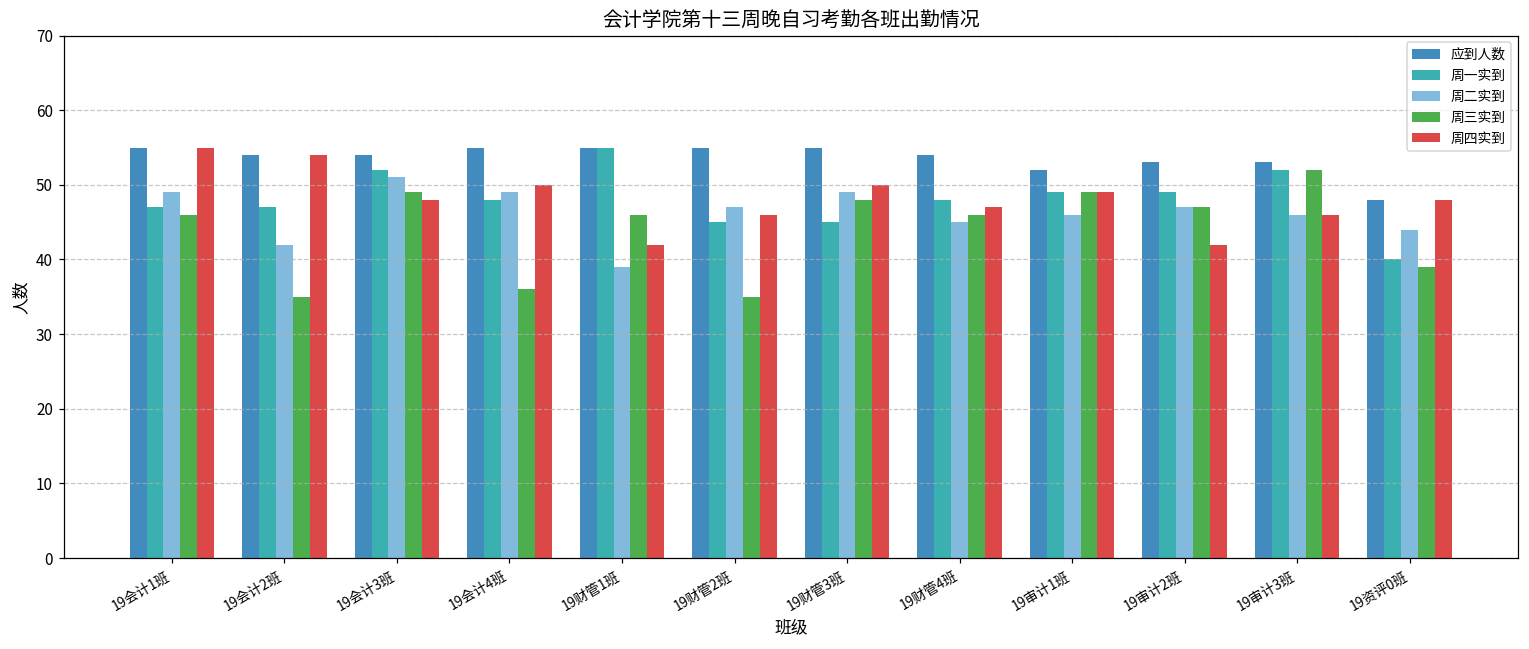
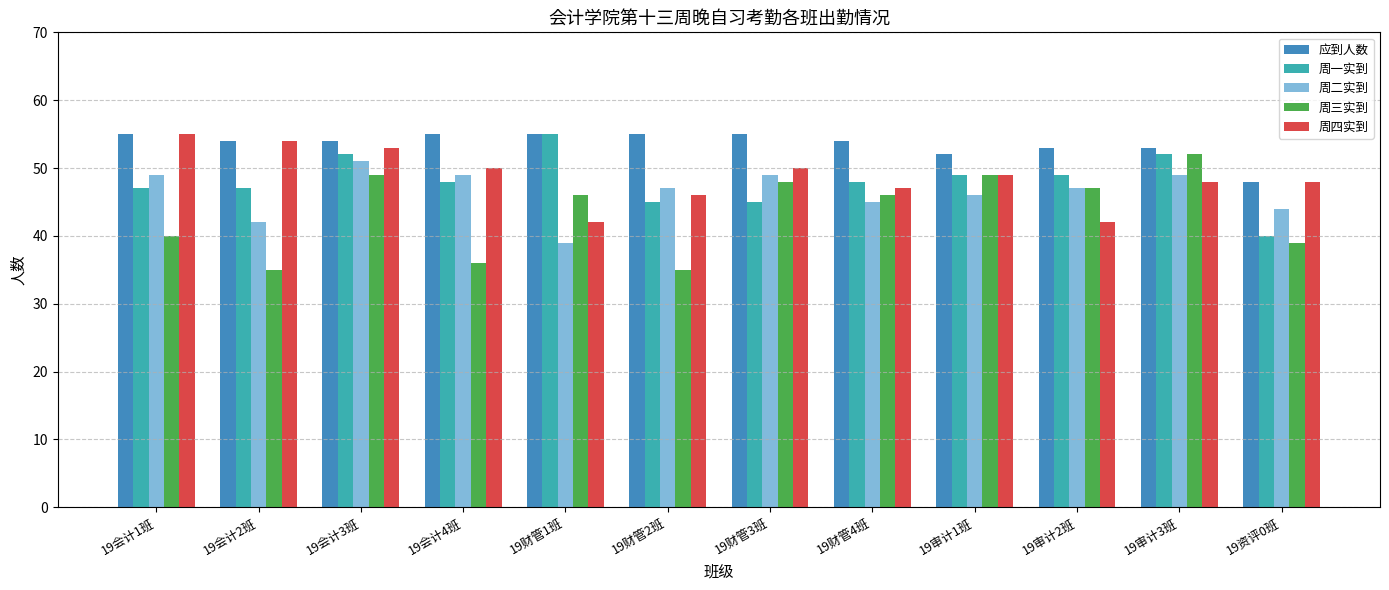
周三实到, 19会计1班: 46 -> 40
周四实到, 19会计3班: 48 -> 53
周二实到, 19审计3班: 46 -> 49
周四实到, 19审计3班: 46 -> 48
